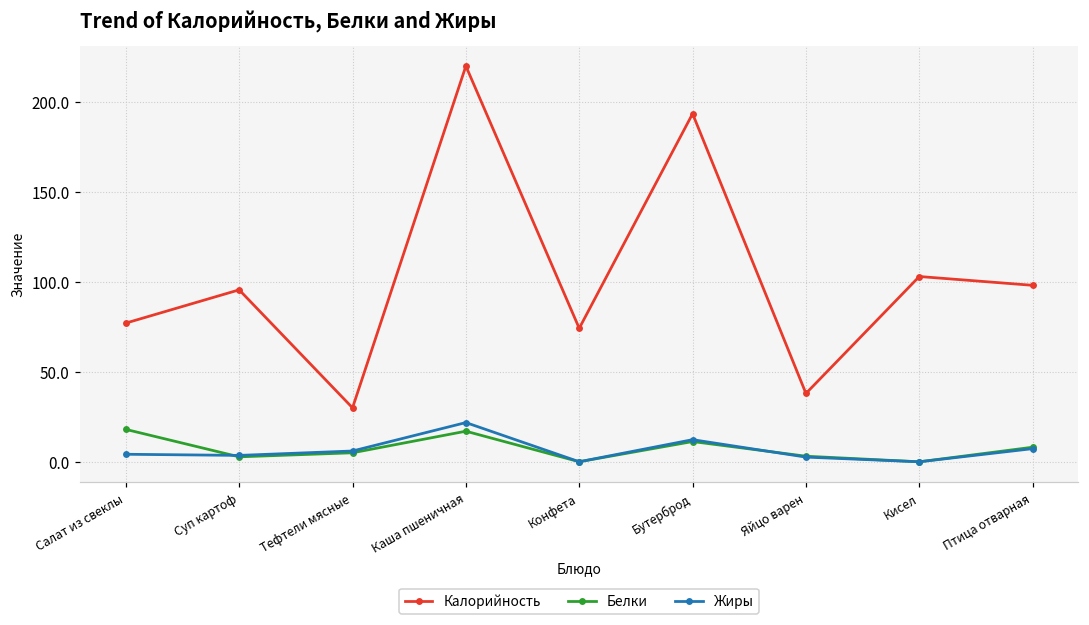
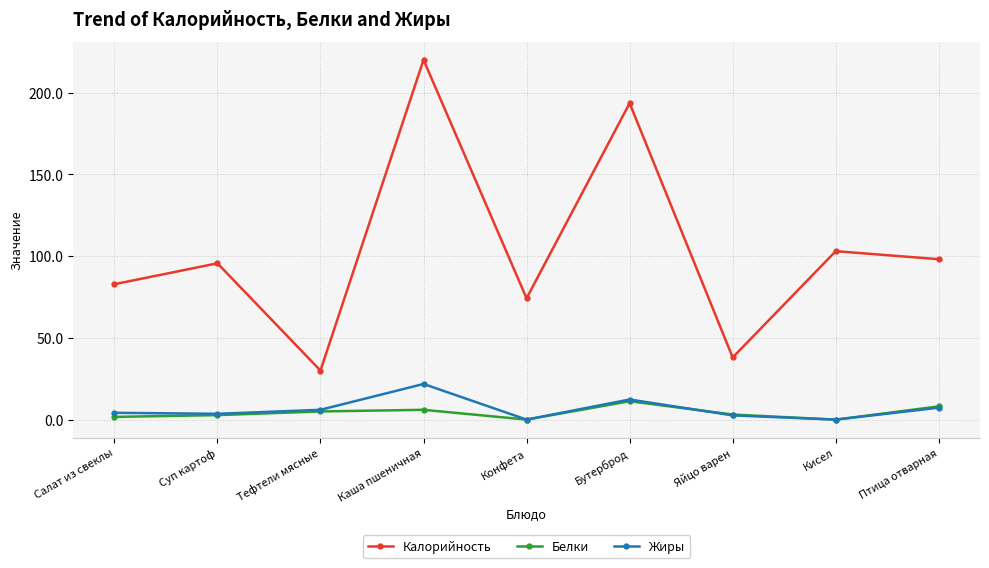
Калорийность, Салат из свеклы: 77 -> 83
Белки, Салат из свеклы: 18 -> 2
Белки, Каша пшеничная: 17 -> 6
